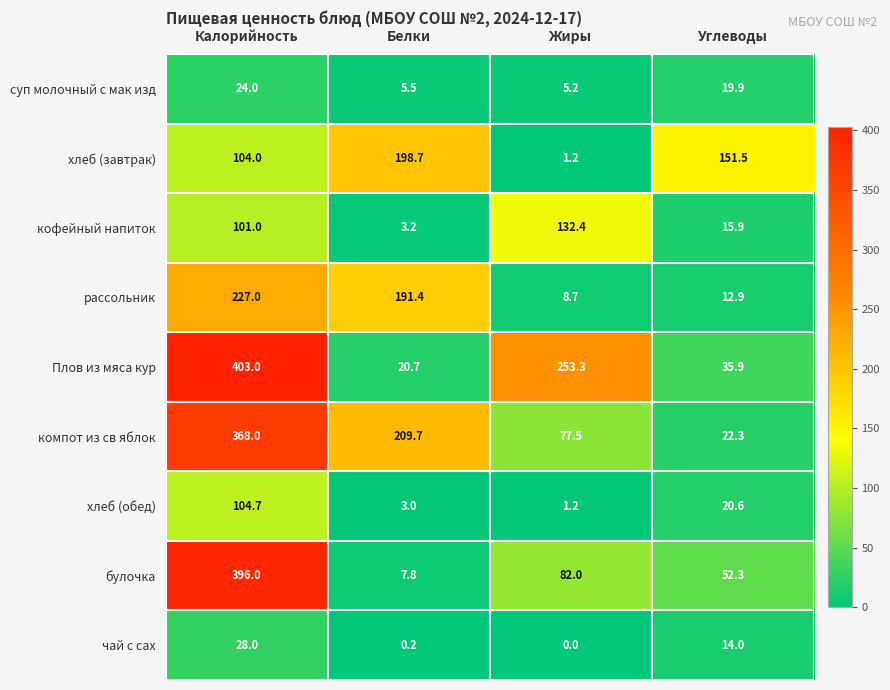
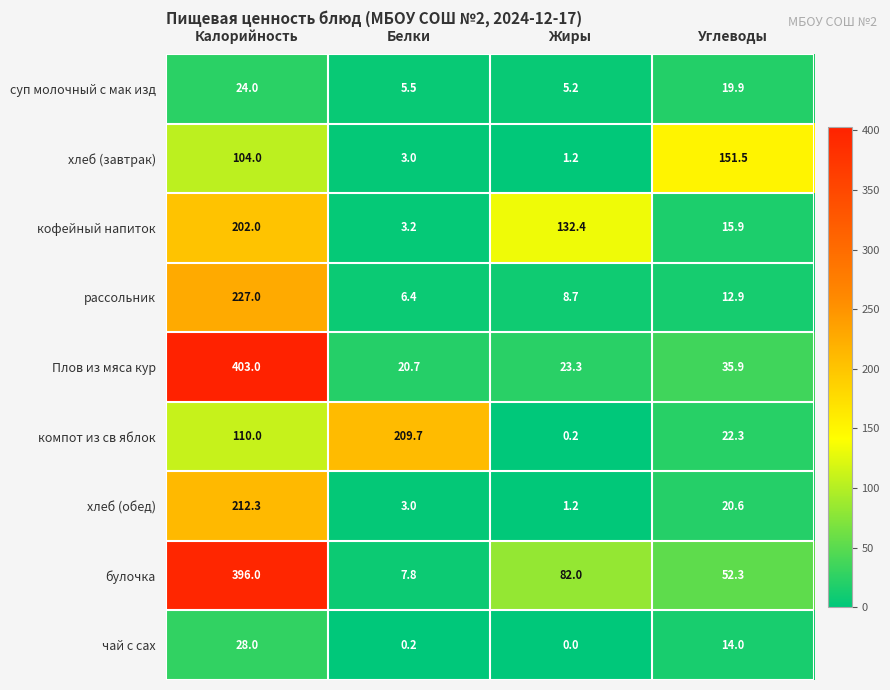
хлеб (завтрак), Белки: 198.7 -> 3.0
кофейный напиток, Калорийность: 101.0 -> 202.0
рассольник, Белки: 191.4 -> 6.4
Плов из мяса кур, Жиры: 253.3 -> 23.3
компот из св яблок, Калорийность: 368.0 -> 110.0
компот из св яблок, Жиры: 77.5 -> 0.2
хлеб (обед), Калорийность: 104.7 -> 212.3
